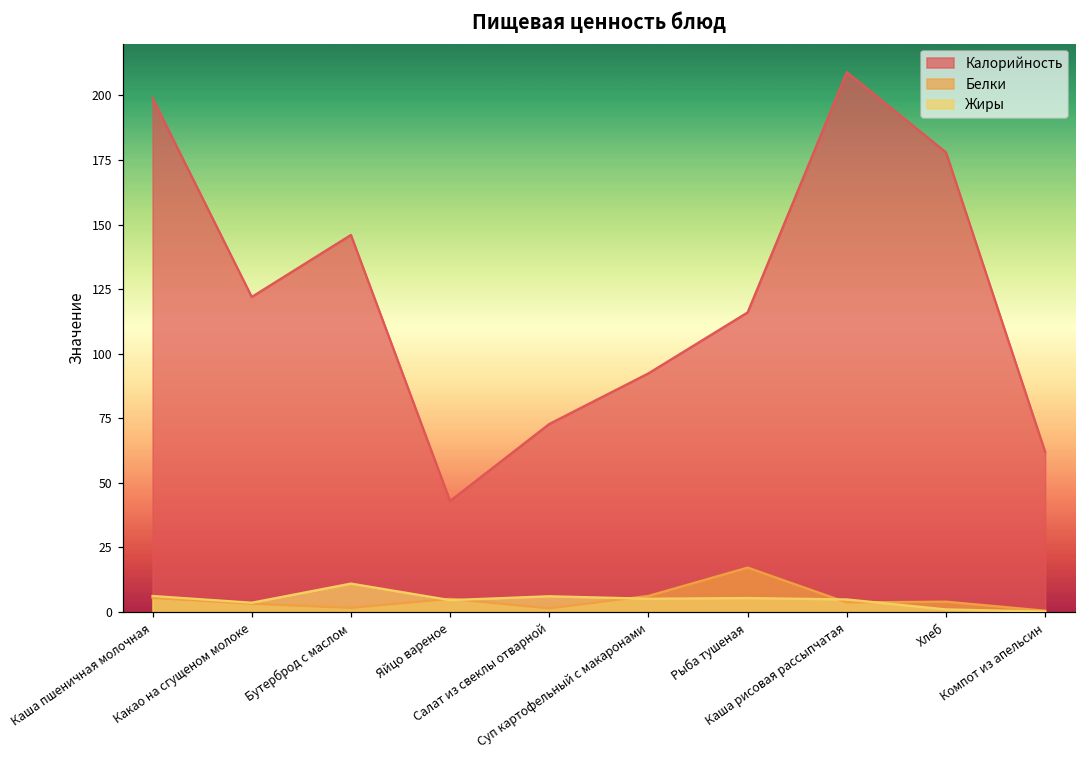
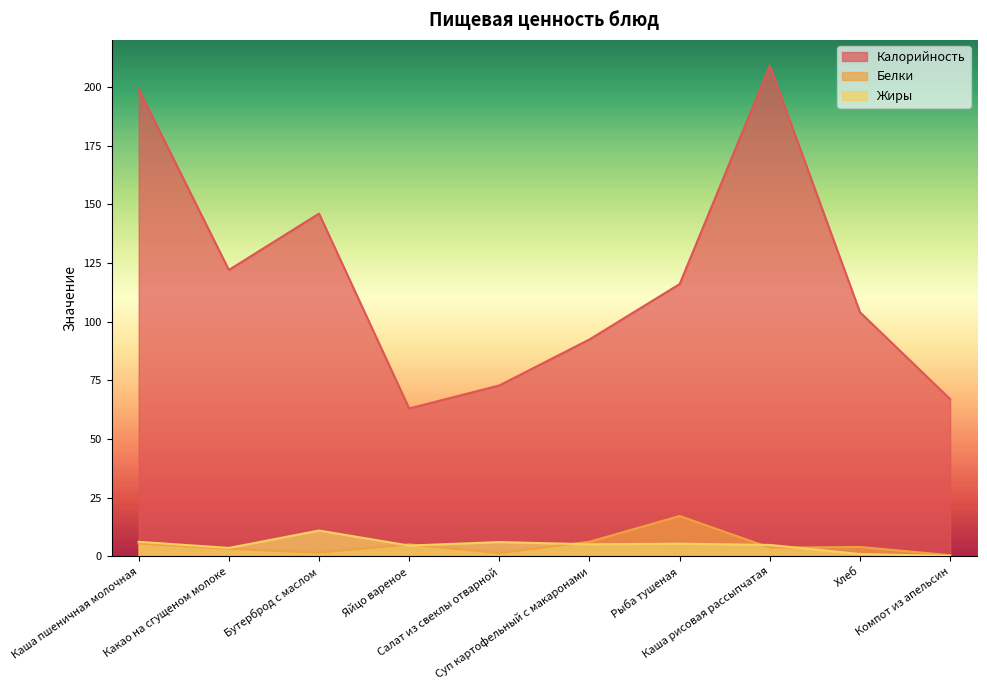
Калорийность, Яйцо вареное: 43 -> 63
Калорийность, Хлеб: 178 -> 104
Калорийность, Компот из апельсин: 62 -> 67
